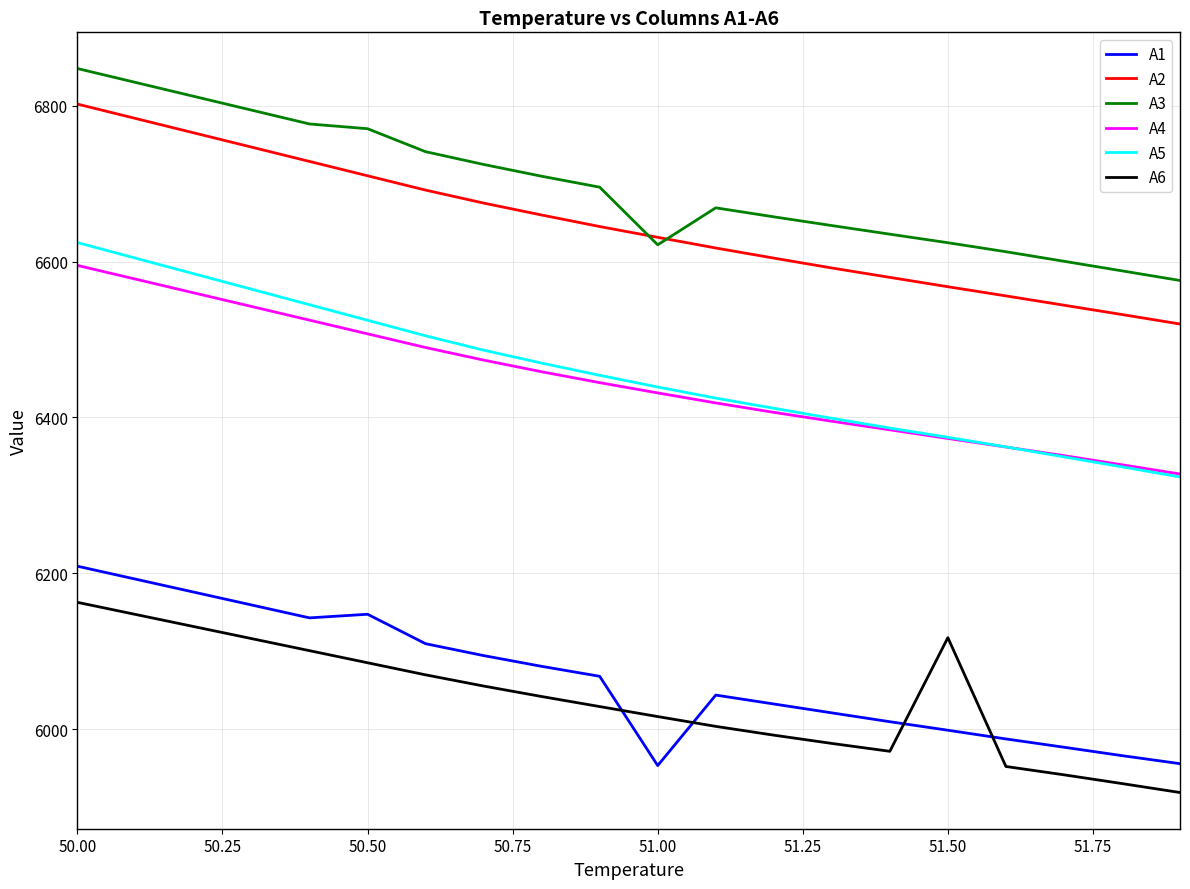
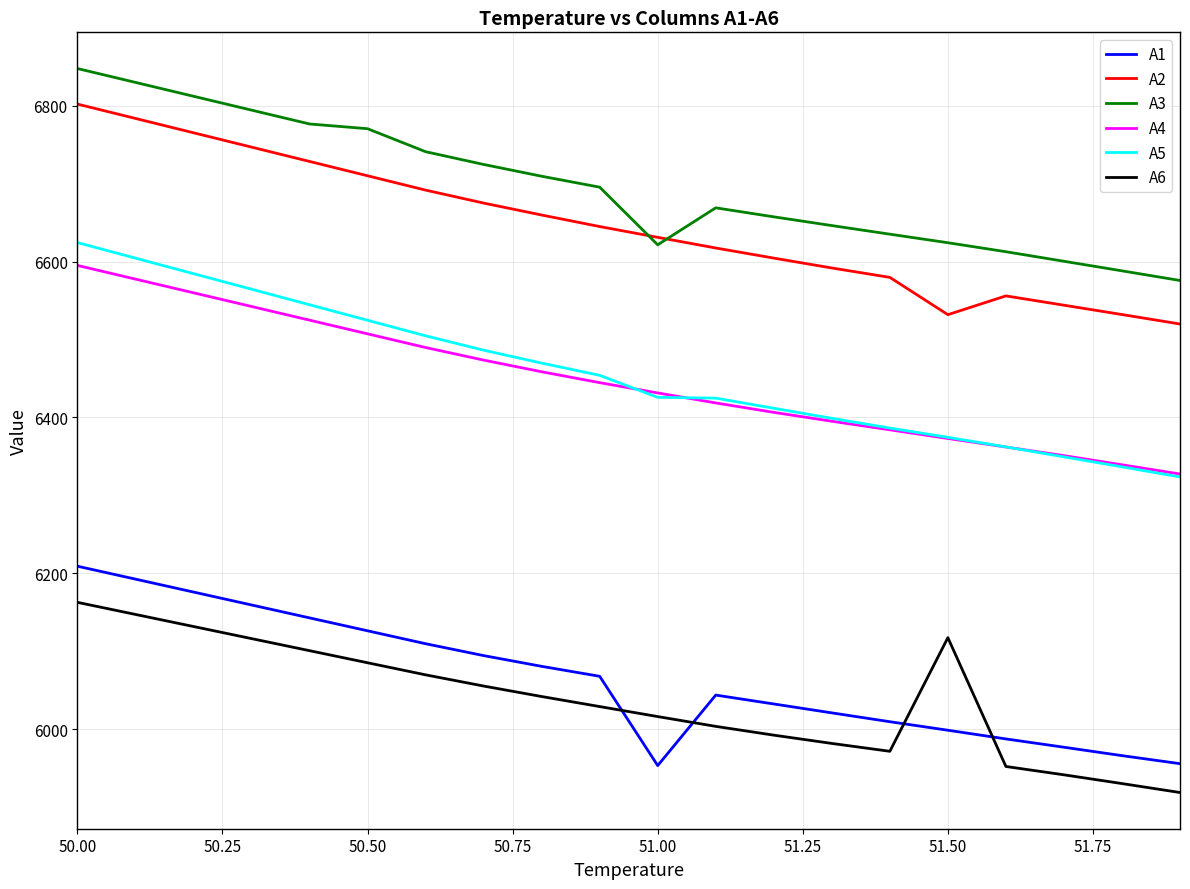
A1, 50.50: 6150 -> 6130
A5, 51.00: 6440 -> 6430
A2, 51.50: 6570 -> 6530
